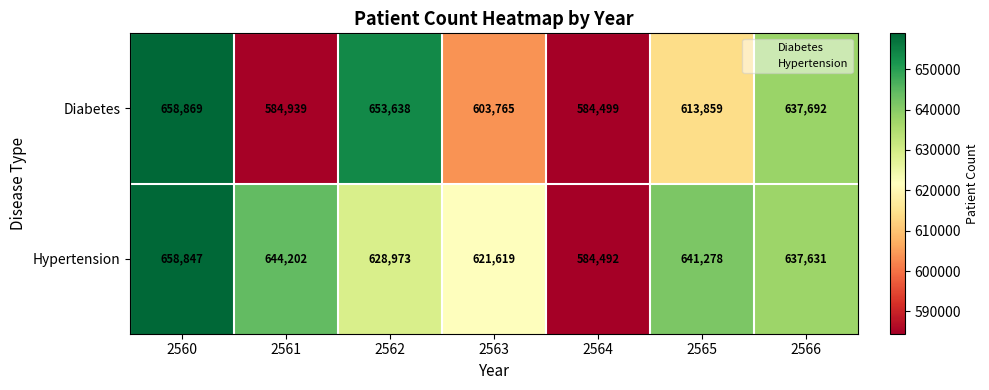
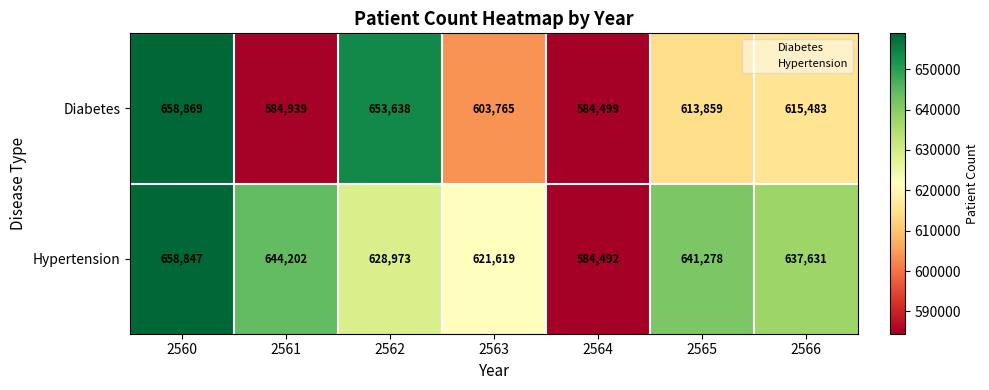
Diabetes, 2566: 637,692 -> 615,483
